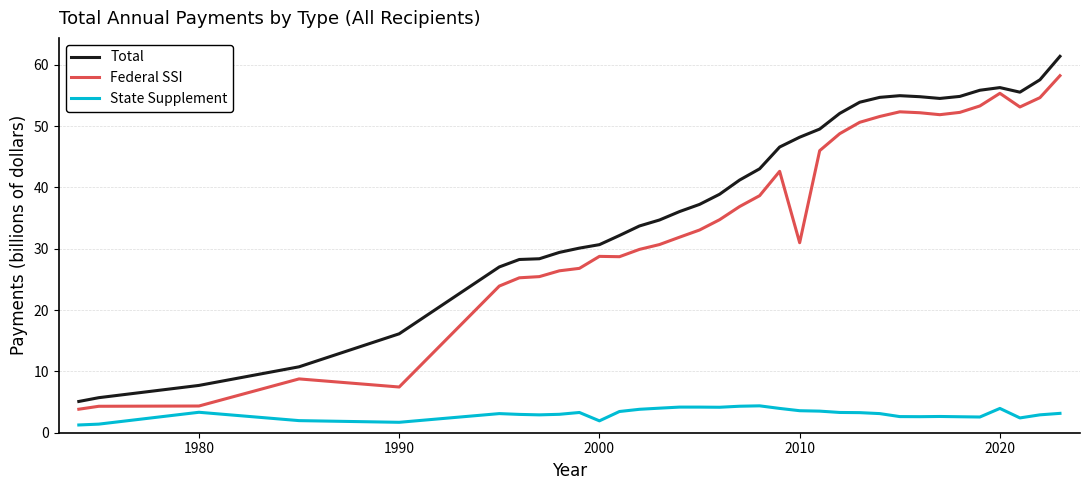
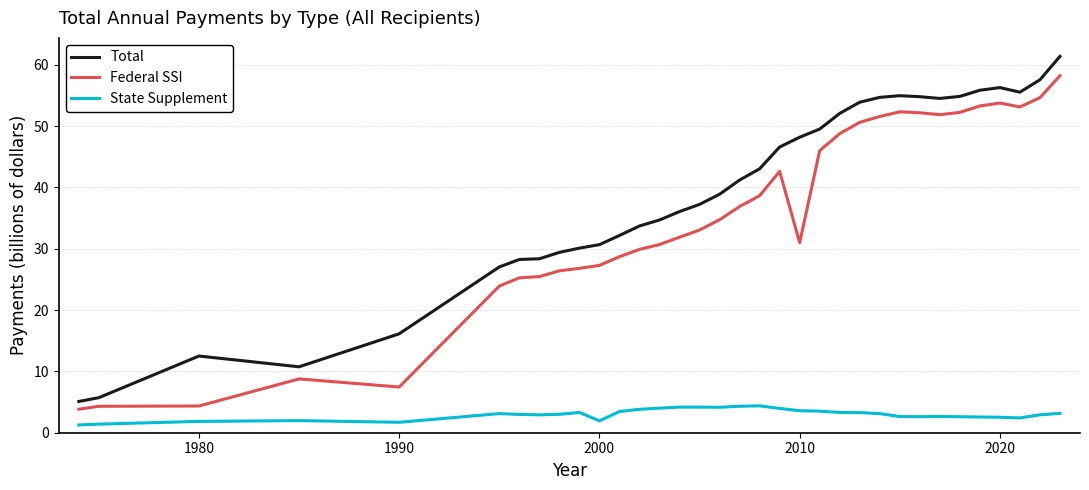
Total, 1980: 8 -> 13
State Supplement, 1980: 3 -> 2
Federal SSI, 2000: 29 -> 27
Federal SSI, 2020: 55 -> 54
State Supplement, 2020: 4 -> 3
